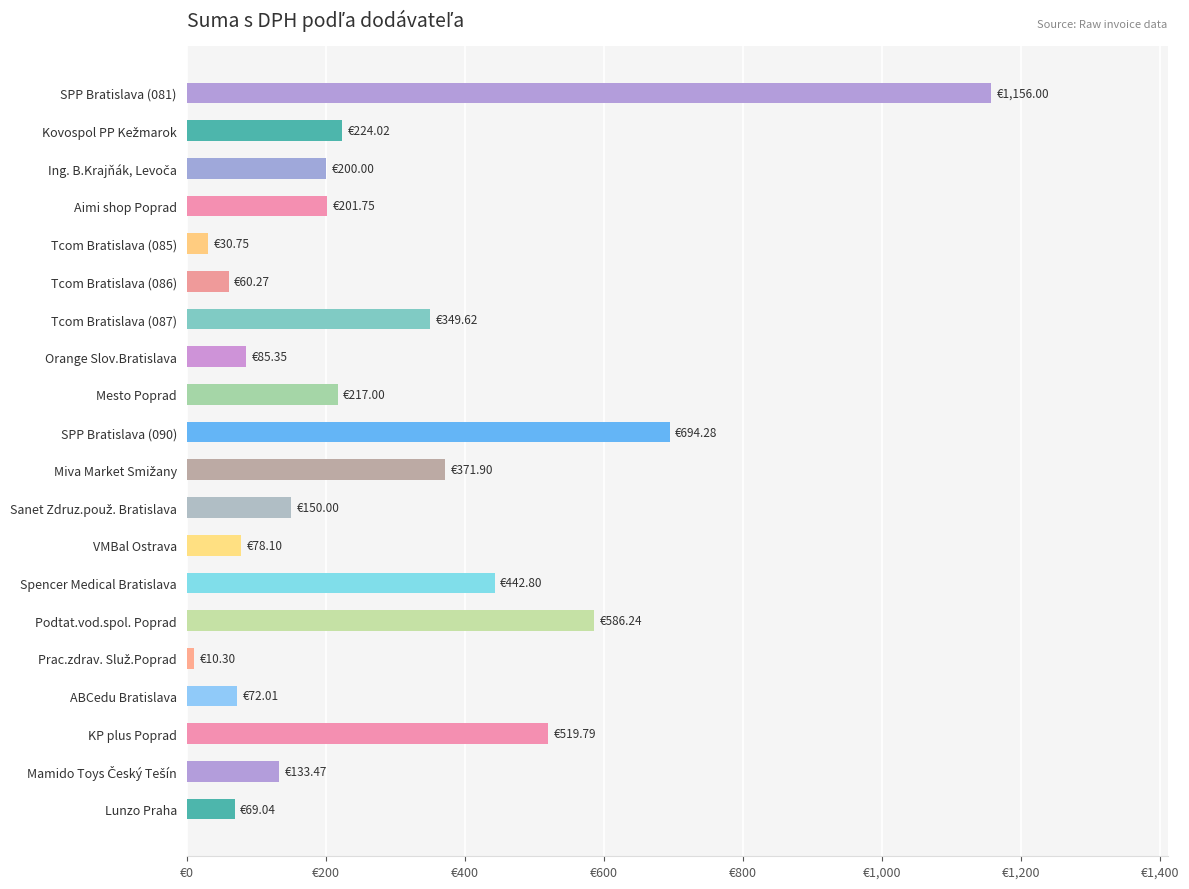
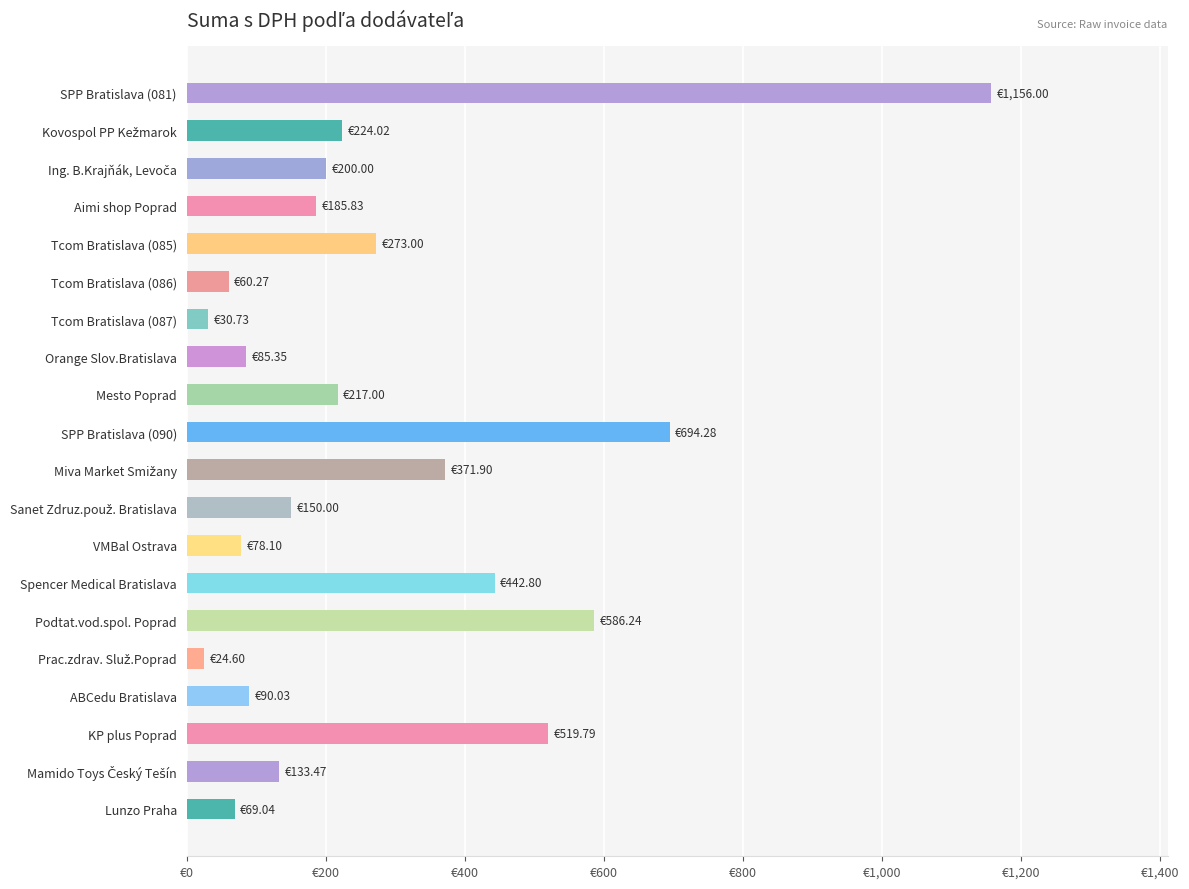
Aimi shop Poprad: €201.75 -> €185.83
Tcom Bratislava (085): €30.75 -> €273.00
Tcom Bratislava (087): €349.62 -> €30.73
Prac.zdrav. Služ.Poprad: €10.30 -> €24.60
ABCedu Bratislava: €72.01 -> €90.03
